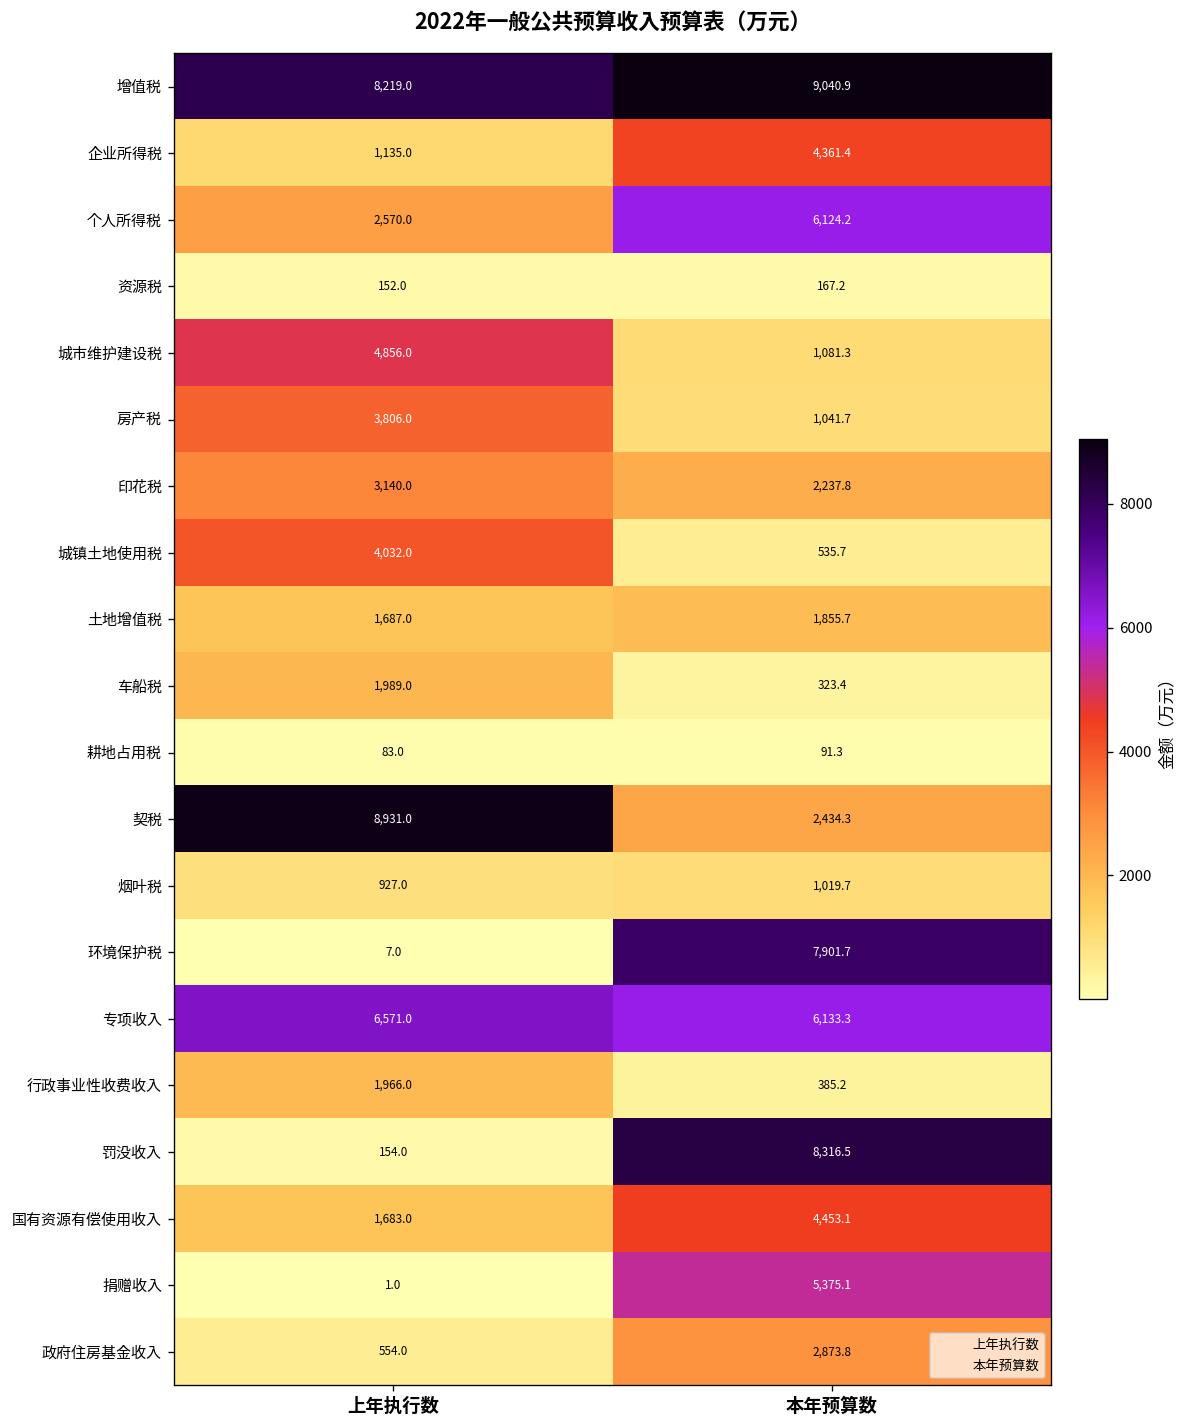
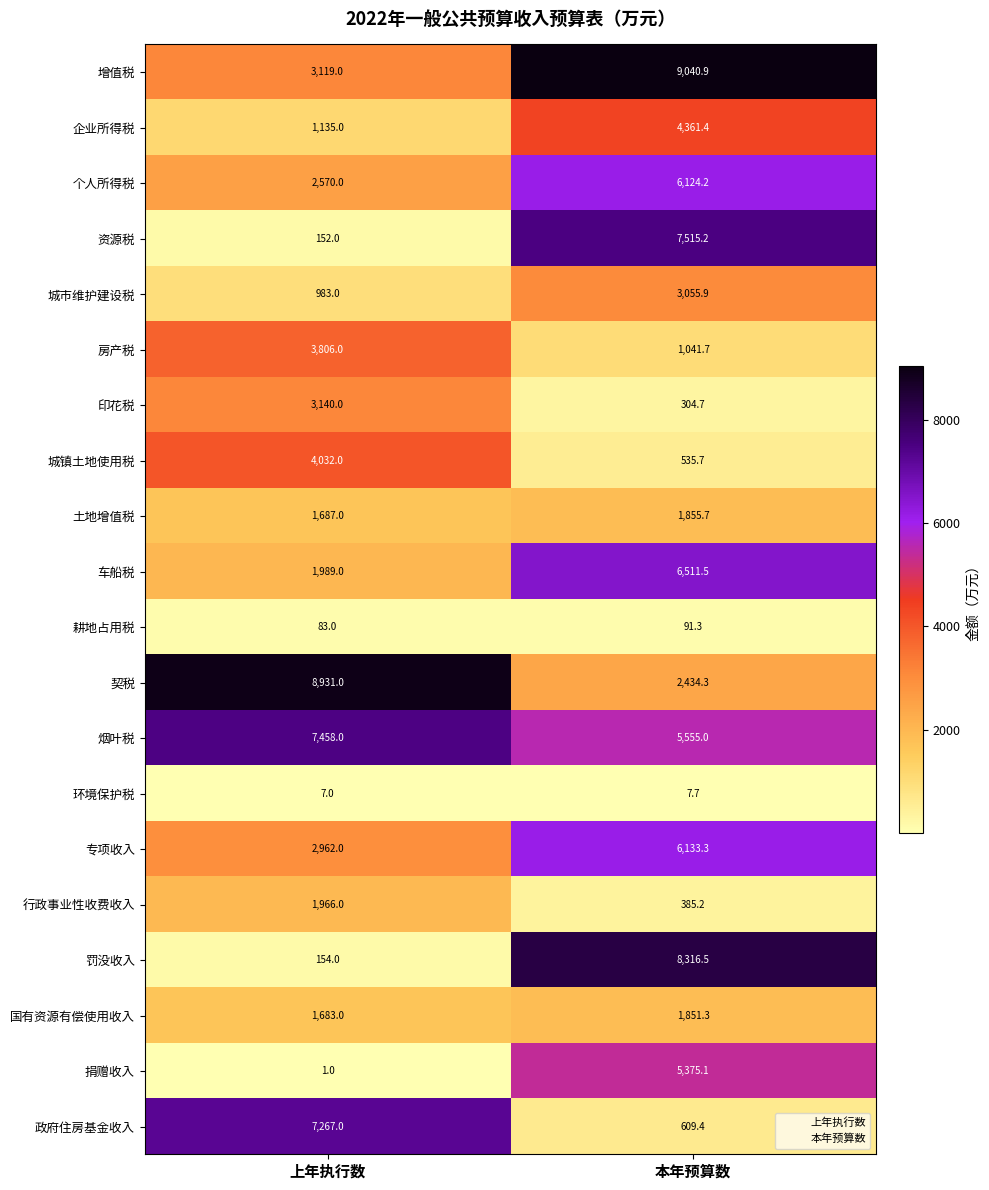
增值税, 上年执行数: 8,219.0 -> 3,119.0
资源税, 本年预算数: 167.2 -> 7,515.2
城市维护建设税, 上年执行数: 4,856.0 -> 983.0
城市维护建设税, 本年预算数: 1,081.3 -> 3,055.9
印花税, 本年预算数: 2,237.8 -> 304.7
车船税, 本年预算数: 323.4 -> 6,511.5
烟叶税, 上年执行数: 927.0 -> 7,458.0
烟叶税, 本年预算数: 1,019.7 -> 5,555.0
环境保护税, 本年预算数: 7,901.7 -> 7.7
专项收入, 上年执行数: 6,571.0 -> 2,962.0
国有资源有偿使用收入, 本年预算数: 4,453.1 -> 1,851.3
政府住房基金收入, 上年执行数: 554.0 -> 7,267.0
政府住房基金收入, 本年预算数: 2,873.8 -> 609.4
